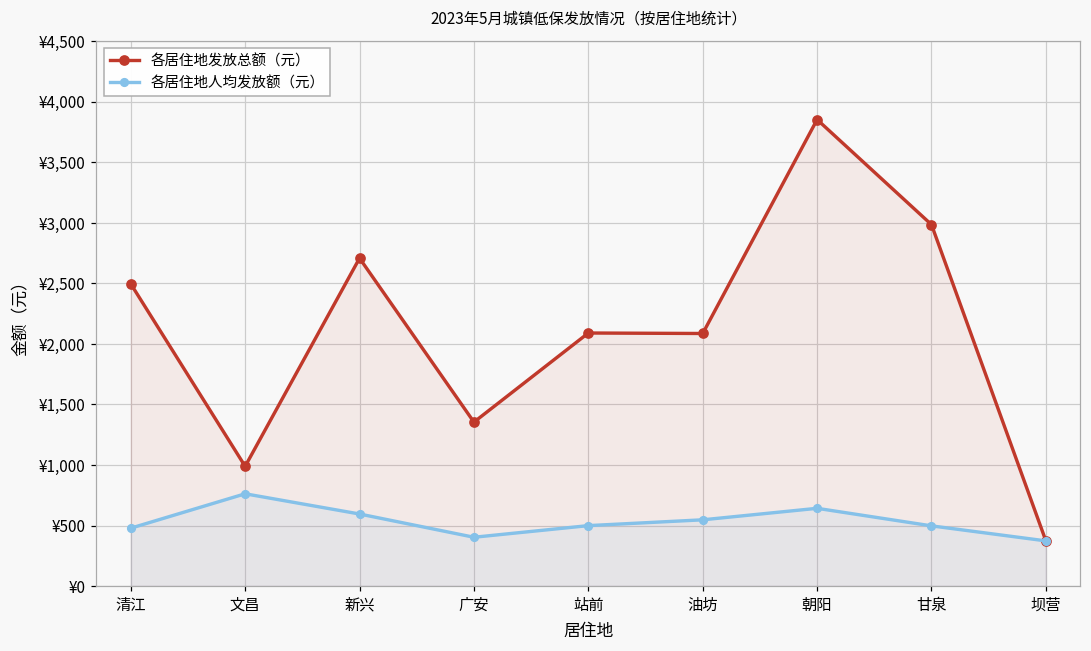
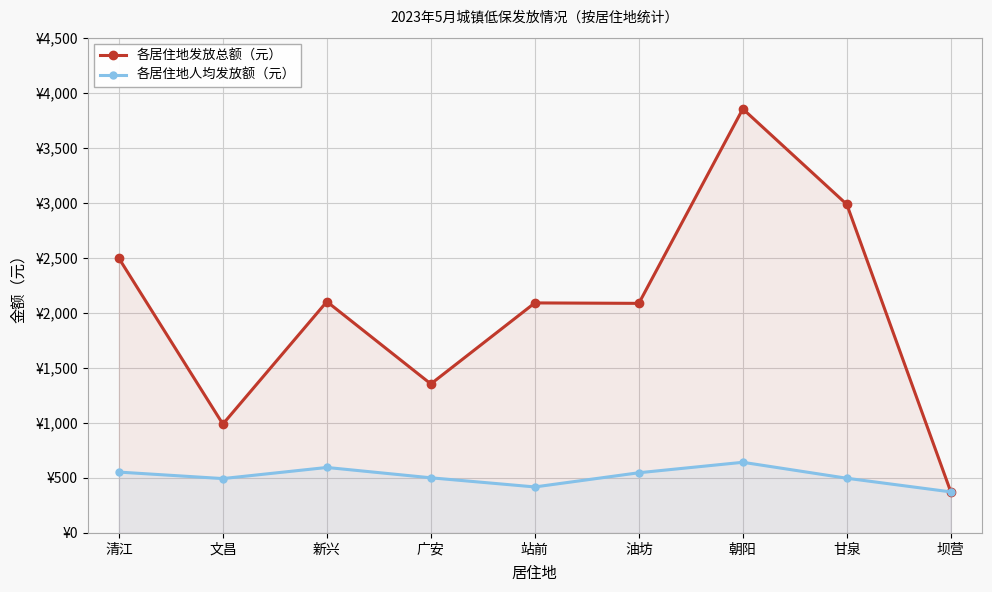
各居住地人均发放额（元）, 清江: ¥480 -> ¥550
各居住地人均发放额（元）, 文昌: ¥760 -> ¥490
各居住地发放总额（元）, 新兴: ¥2,710 -> ¥2,100
各居住地人均发放额（元）, 广安: ¥400 -> ¥500
各居住地人均发放额（元）, 站前: ¥500 -> ¥420
